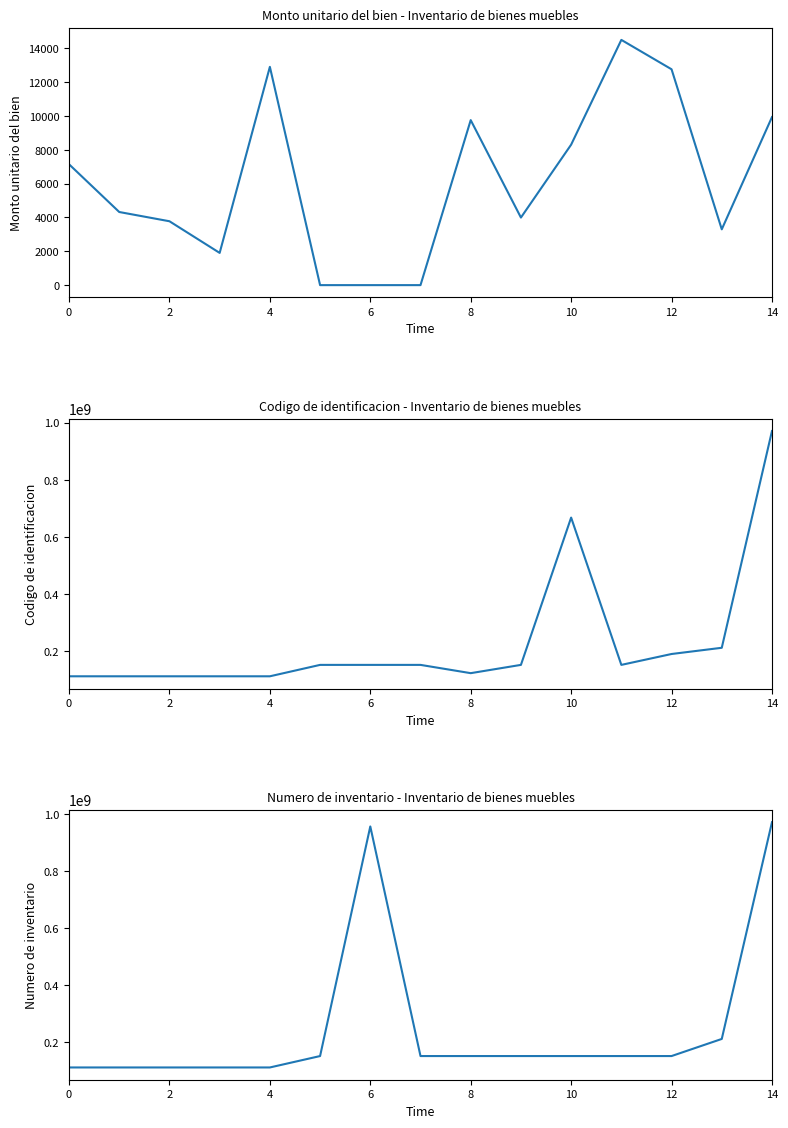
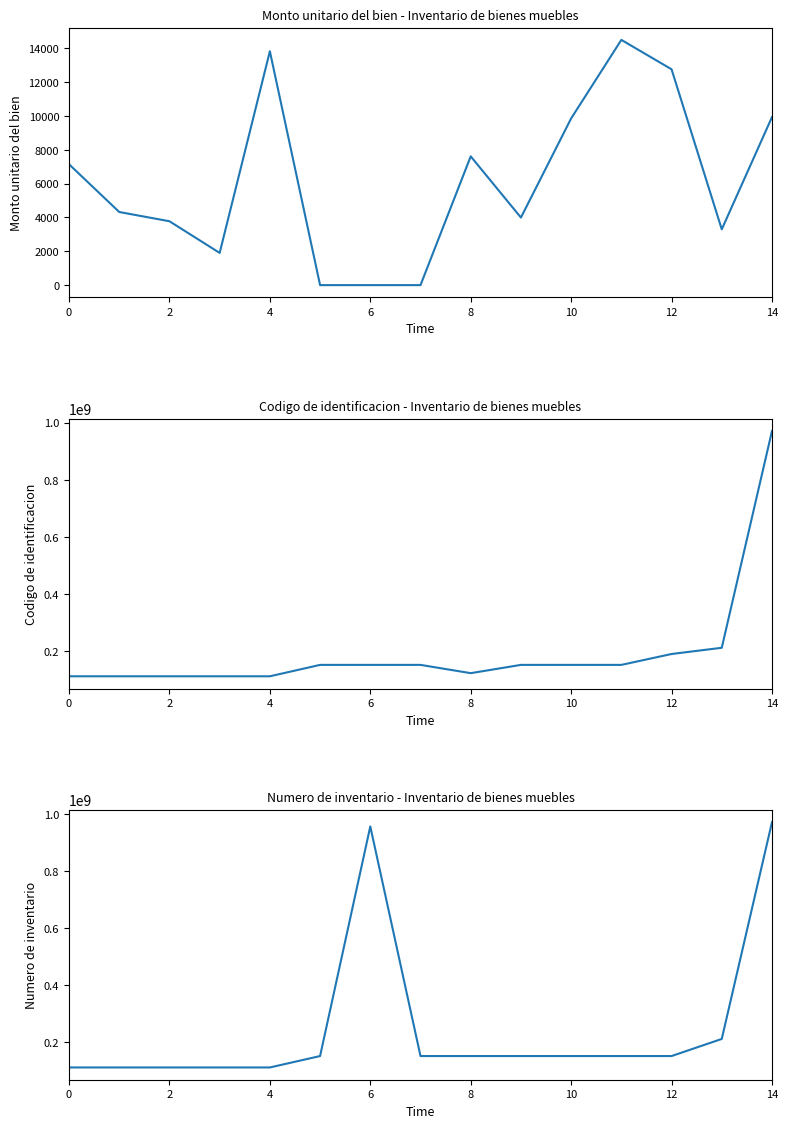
Monto unitario del bien - Inventario de bienes muebles, 4: 12900 -> 13800
Monto unitario del bien - Inventario de bienes muebles, 8: 9800 -> 7600
Monto unitario del bien - Inventario de bienes muebles, 10: 8300 -> 9900
Codigo de identificacion - Inventario de bienes muebles, 10: 670000000 -> 150000000
